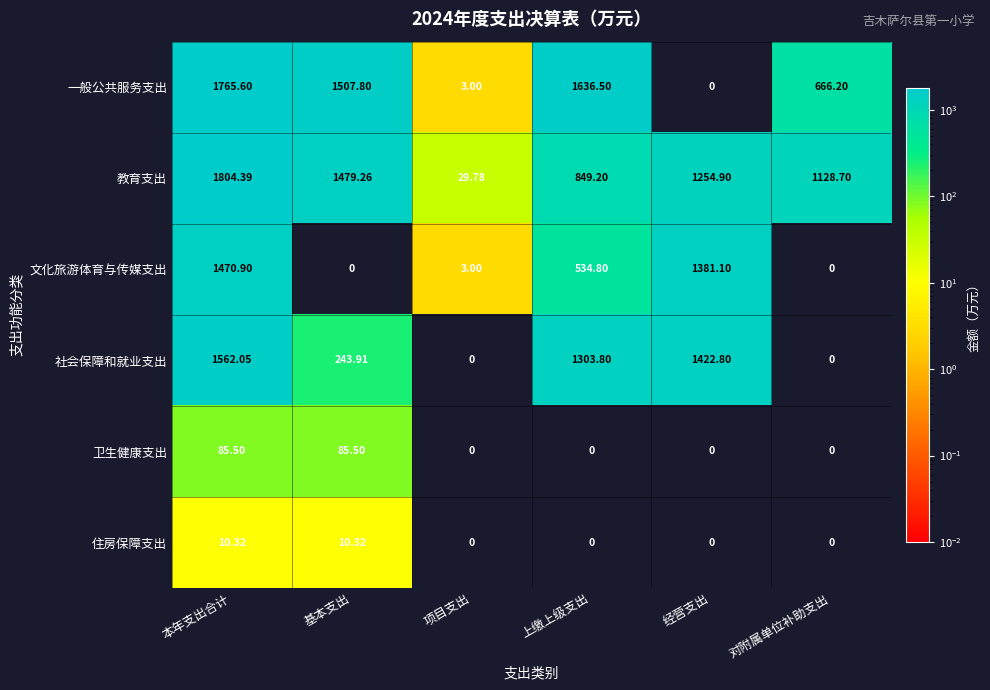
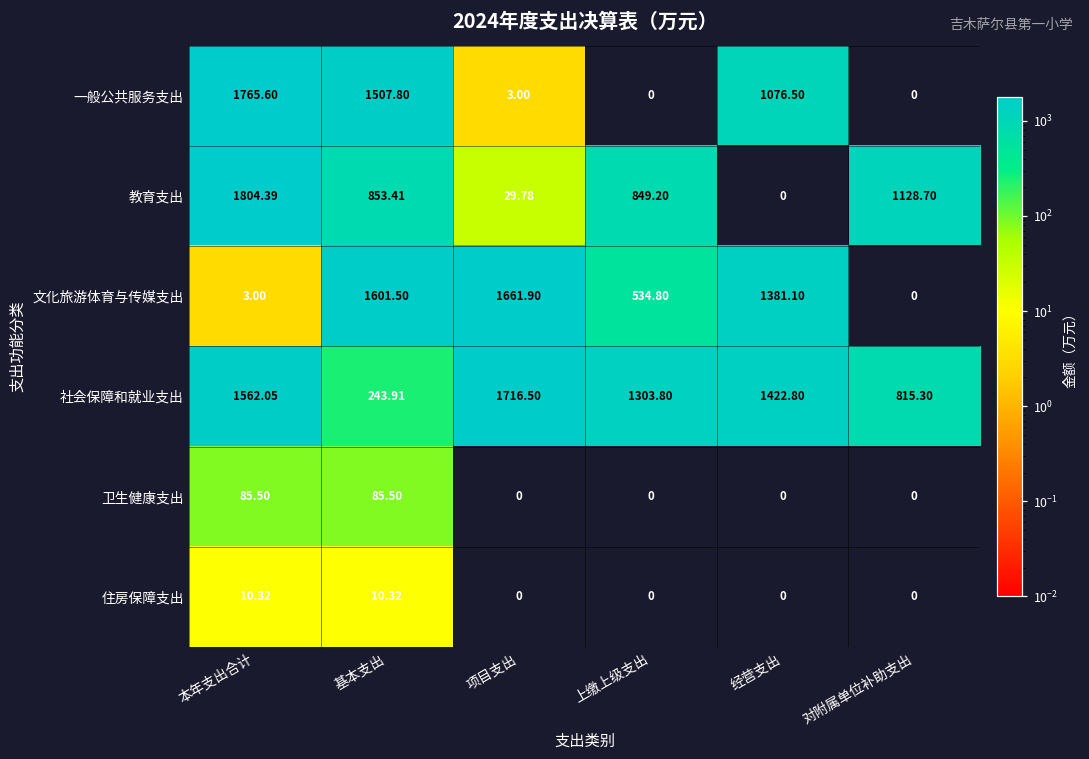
一般公共服务支出, 上缴上级支出: 1636.50 -> 0
一般公共服务支出, 经营支出: 0 -> 1076.50
一般公共服务支出, 对附属单位补助支出: 666.20 -> 0
教育支出, 基本支出: 1479.26 -> 853.41
教育支出, 经营支出: 1254.90 -> 0
文化旅游体育与传媒支出, 本年支出合计: 1470.90 -> 3.00
文化旅游体育与传媒支出, 基本支出: 0 -> 1601.50
文化旅游体育与传媒支出, 项目支出: 3.00 -> 1661.90
社会保障和就业支出, 项目支出: 0 -> 1716.50
社会保障和就业支出, 对附属单位补助支出: 0 -> 815.30
